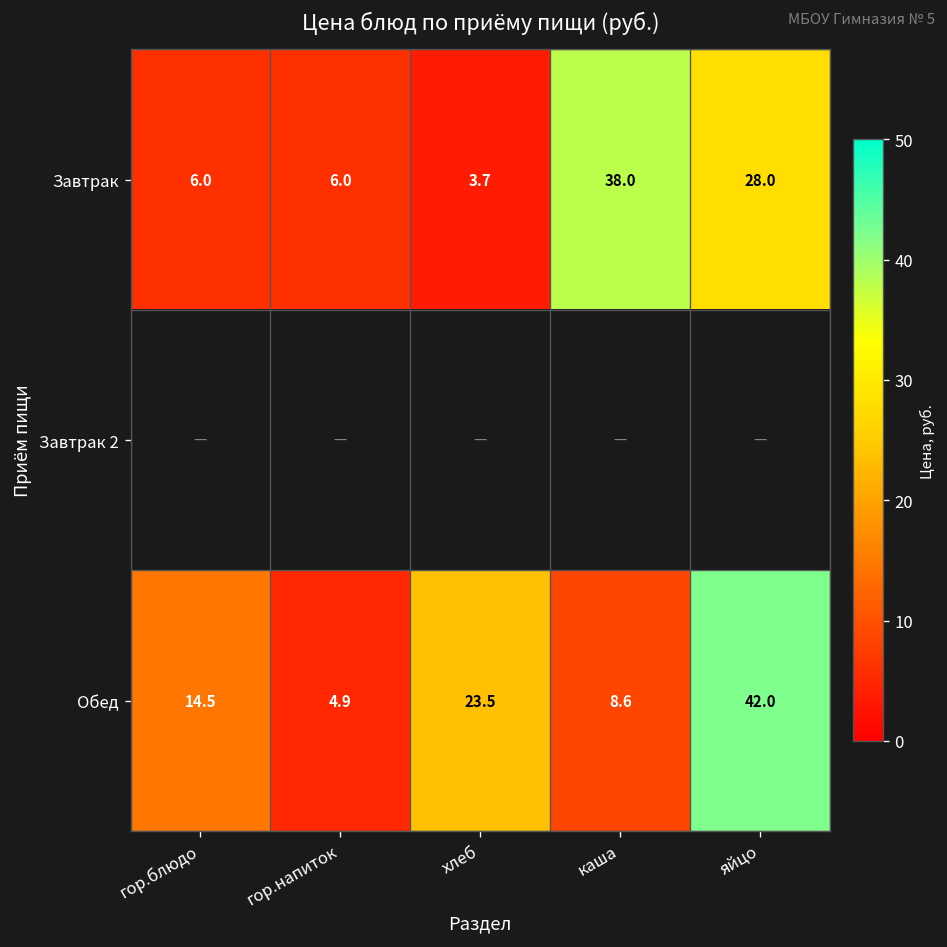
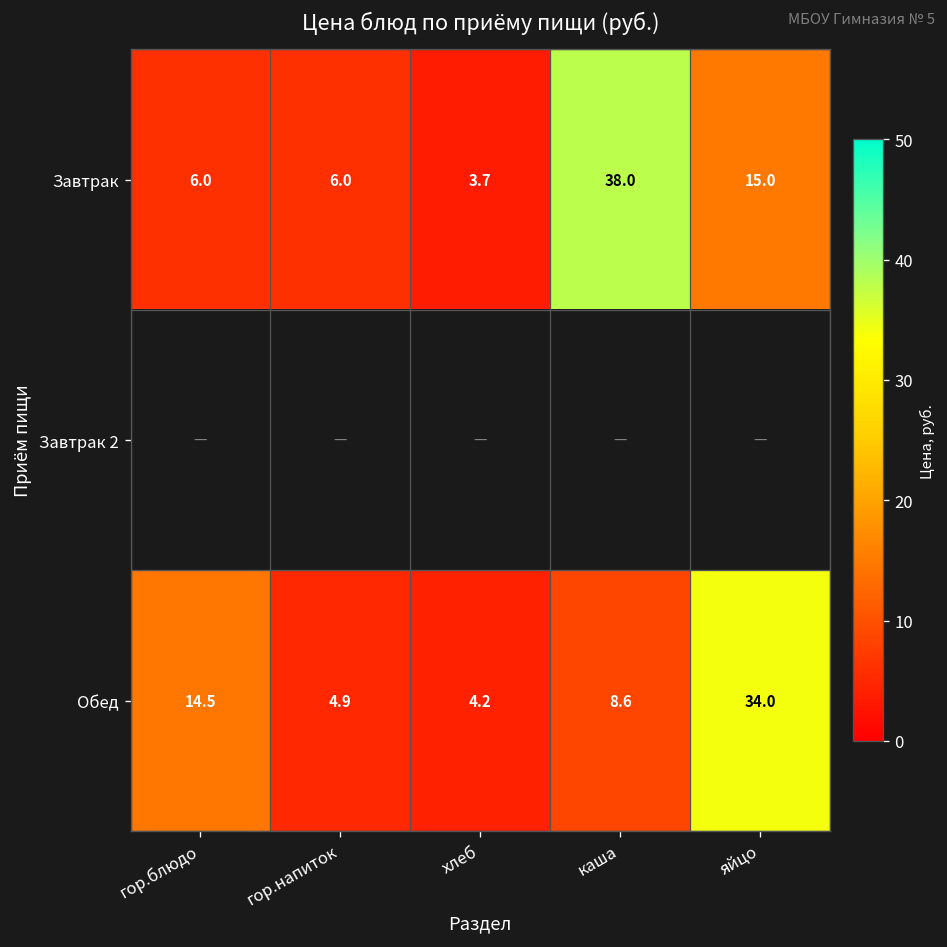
Завтрак, яйцо: 28.0 -> 15.0
Обед, хлеб: 23.5 -> 4.2
Обед, яйцо: 42.0 -> 34.0
